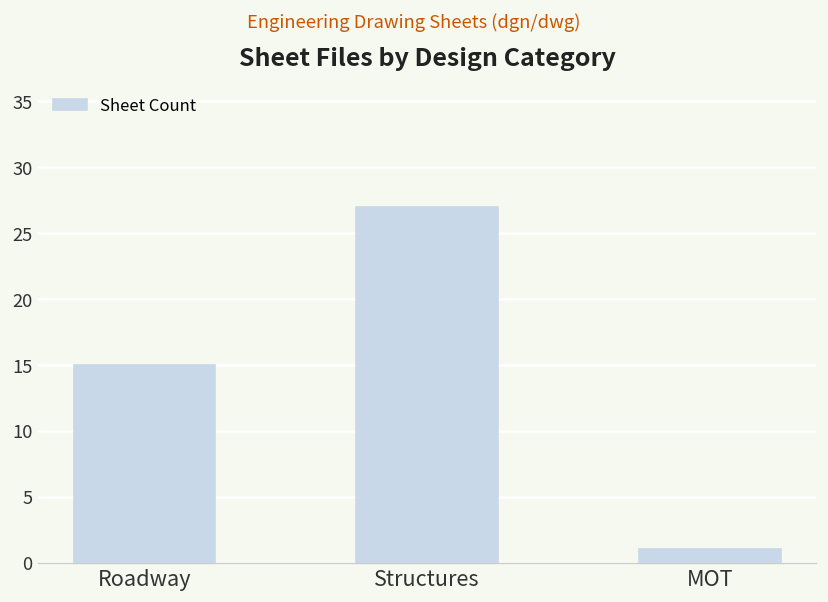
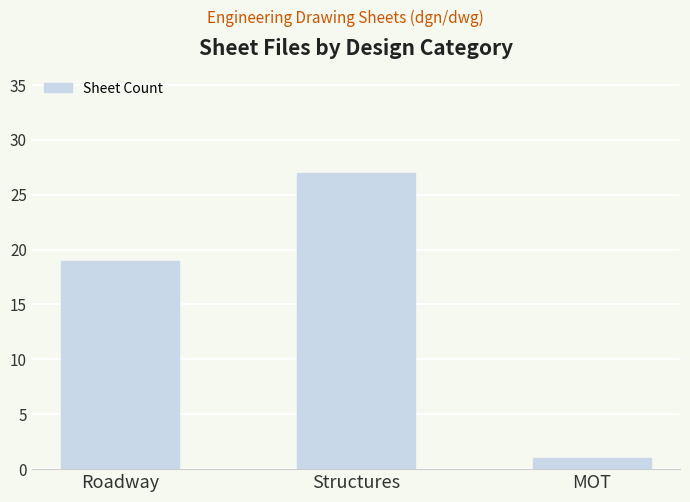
Roadway: 15 -> 19
